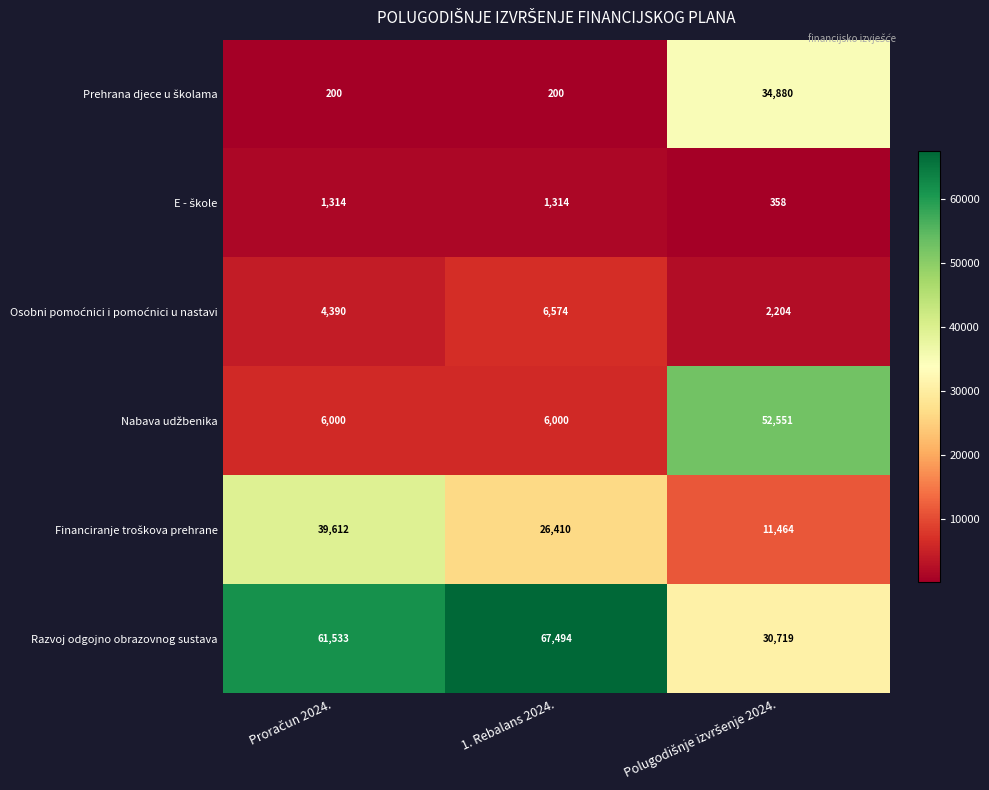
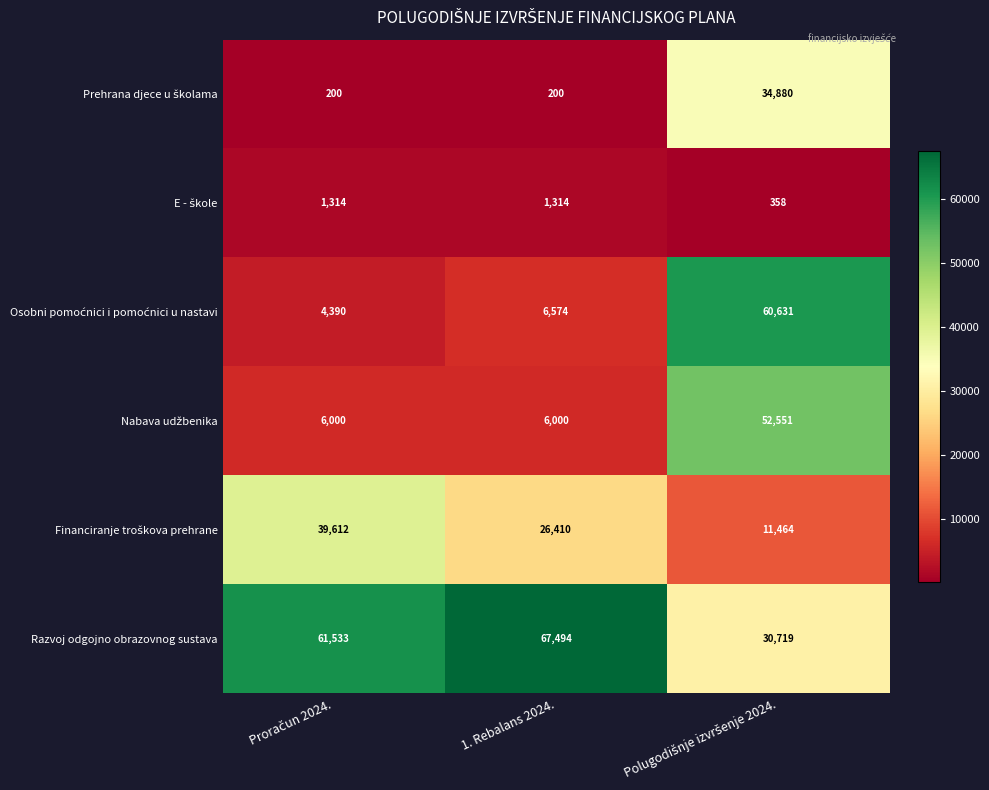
Osobni pomoćnici i pomoćnici u nastavi, Polugodišnje izvršenje 2024.: 2,204 -> 60,631
